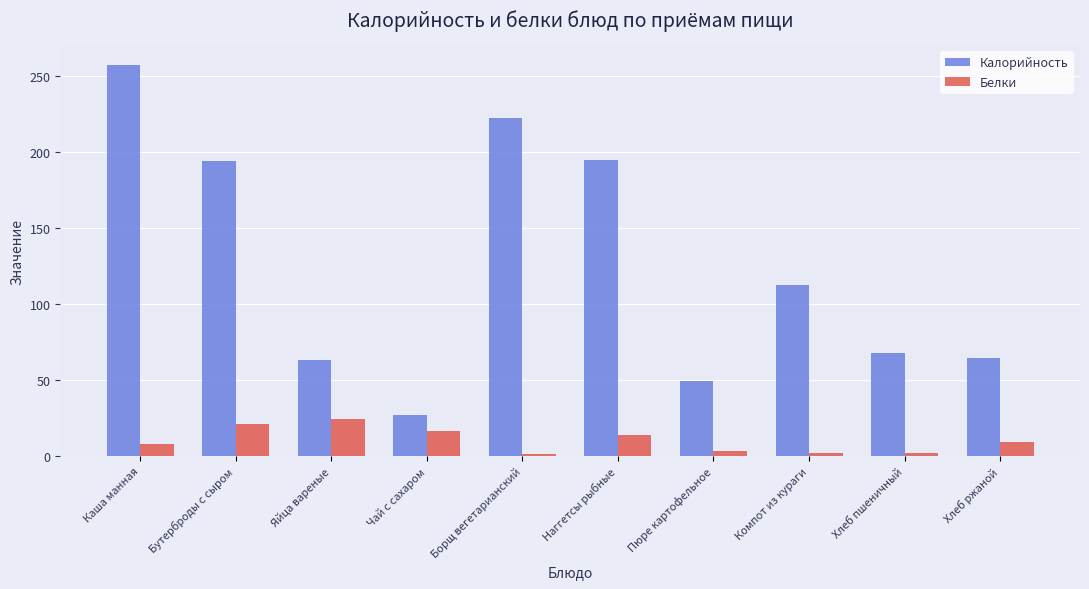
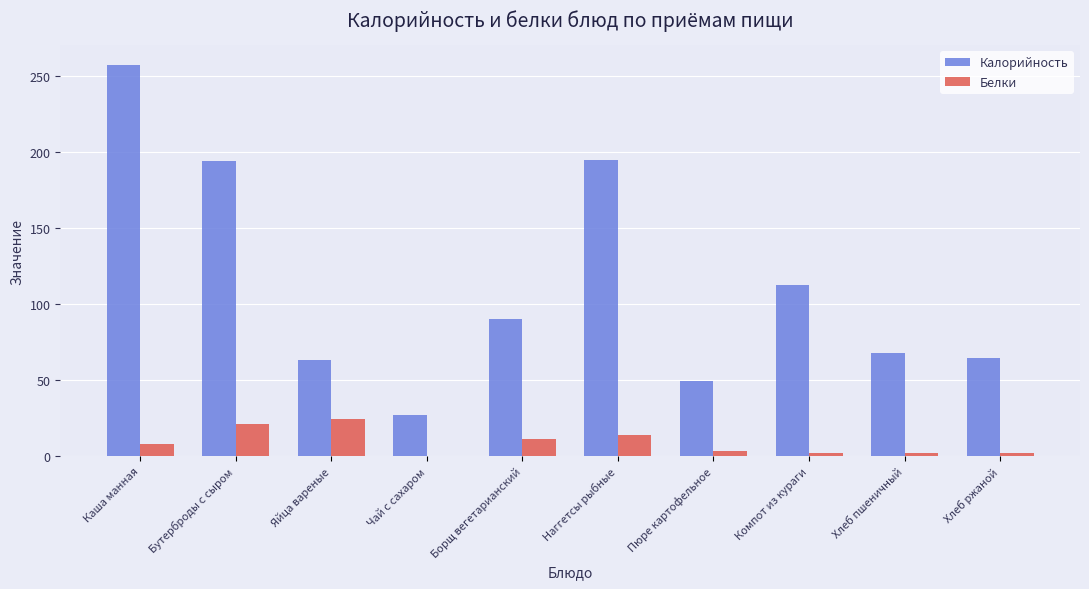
Белки, Чай с сахаром: 17 -> 0
Калорийность, Борщ вегетарианский: 223 -> 90
Белки, Борщ вегетарианский: 2 -> 12
Белки, Хлеб ржаной: 9 -> 2
